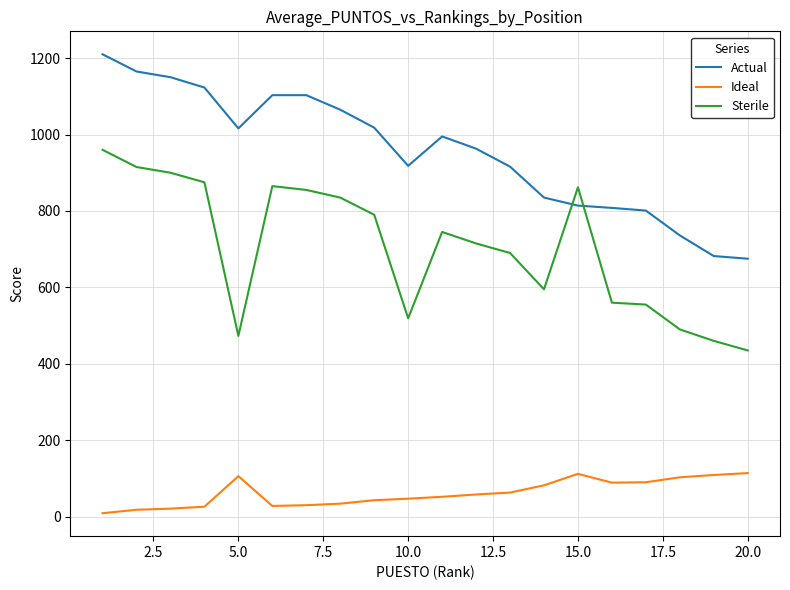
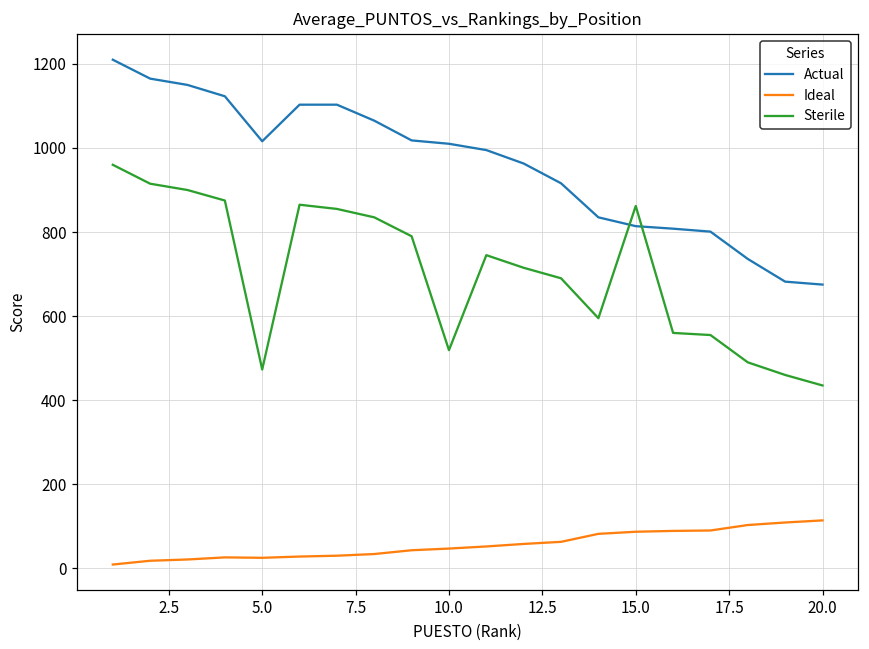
Ideal, 5.0: 110 -> 30
Actual, 10.0: 920 -> 1010
Ideal, 15.0: 110 -> 90
